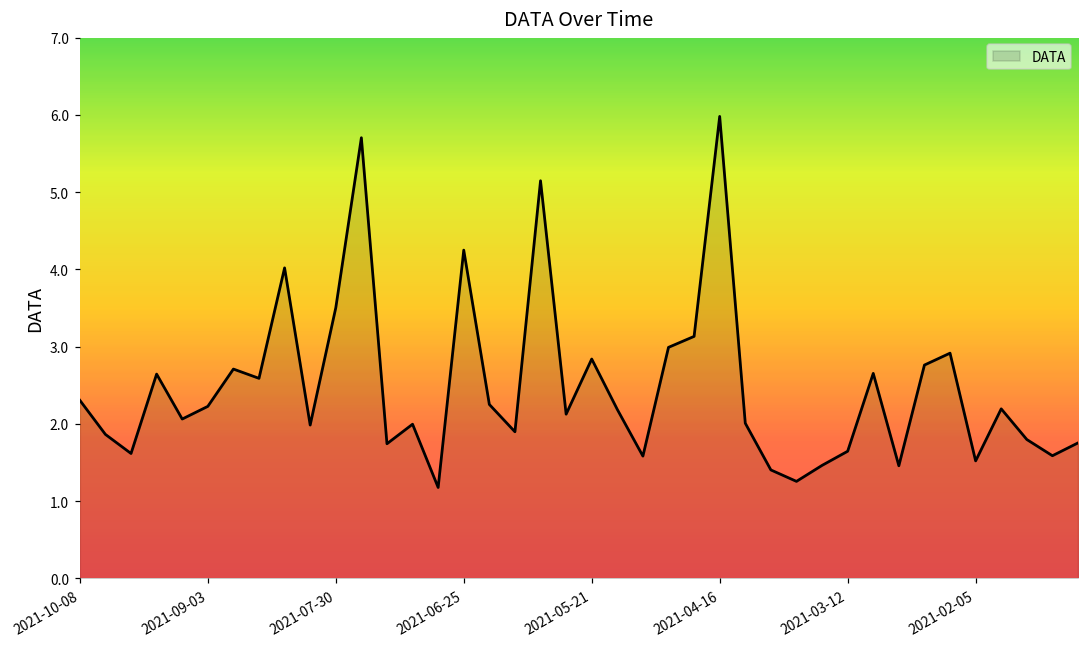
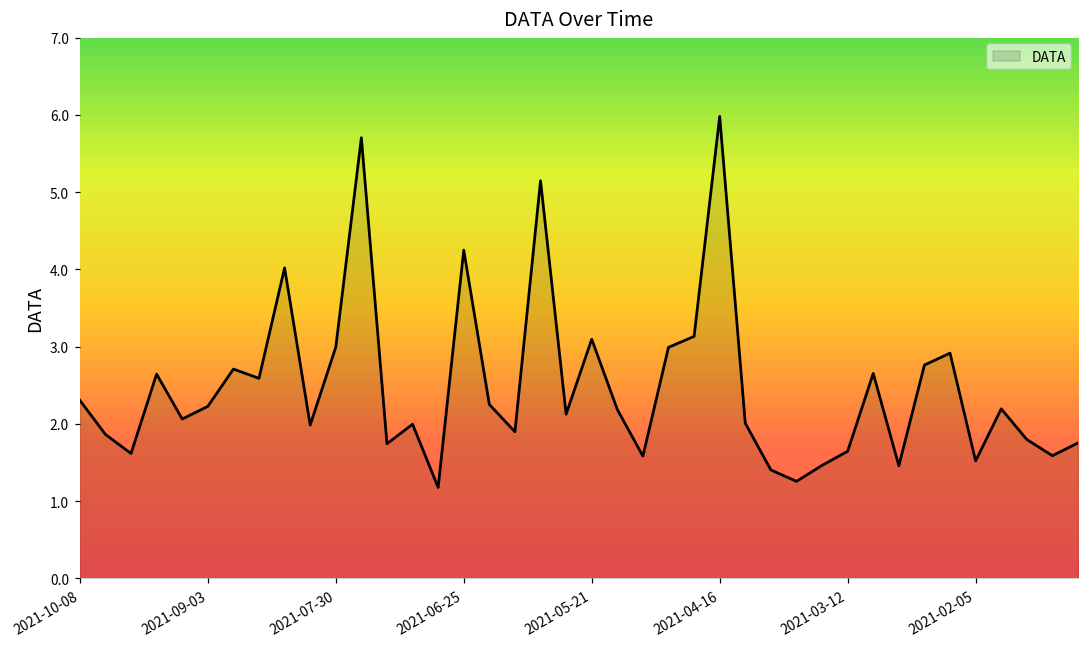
2021-07-30: 3.5 -> 3.0
2021-05-21: 2.8 -> 3.1
